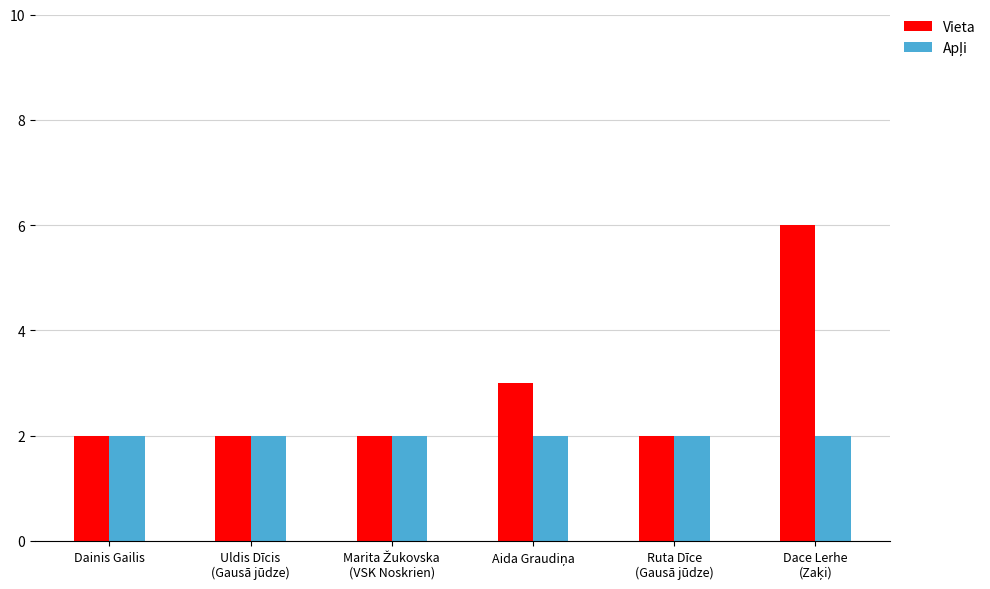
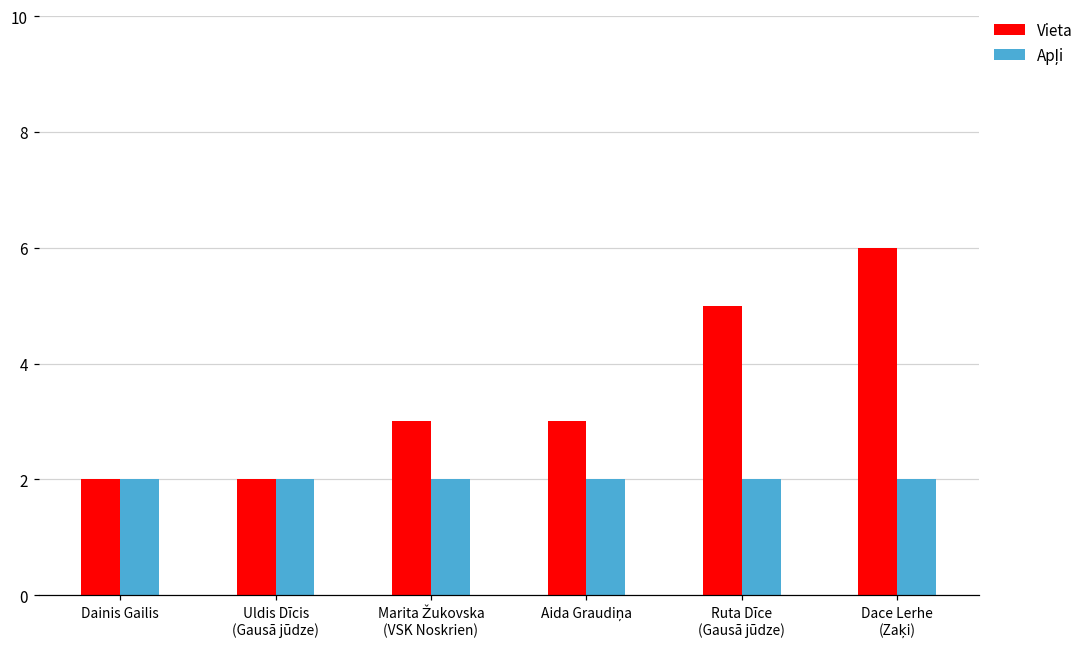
Vieta, Marita Žukovska (VSK Noskrien): 2 -> 3
Vieta, Ruta Dīce (Gausā jūdze): 2 -> 5
